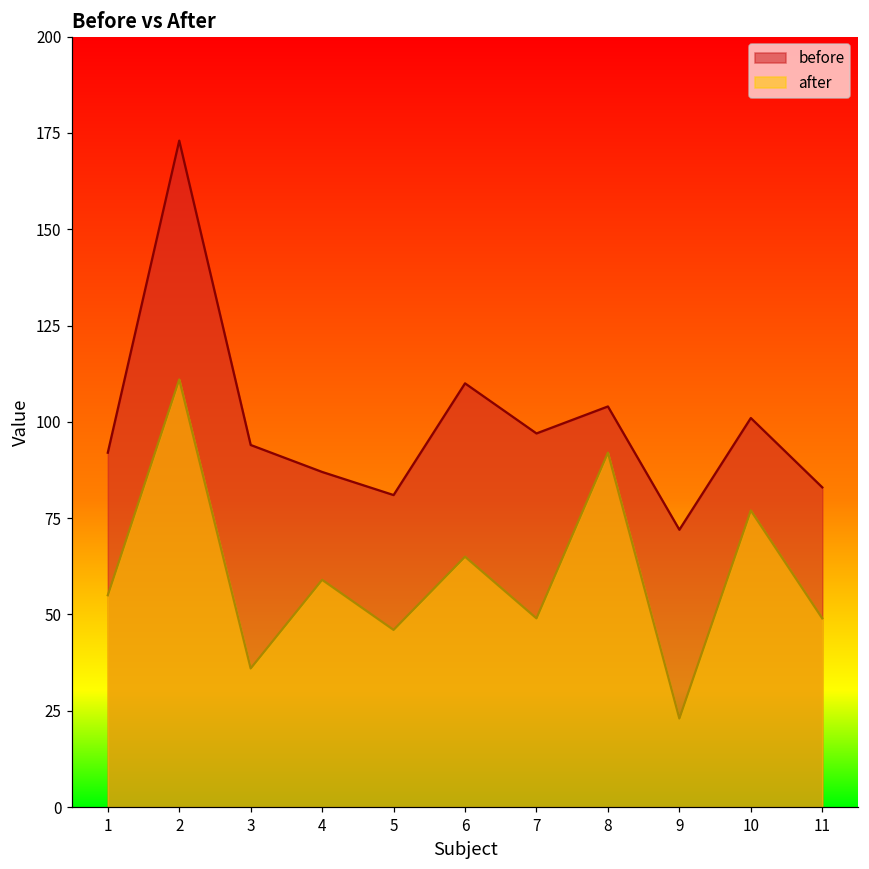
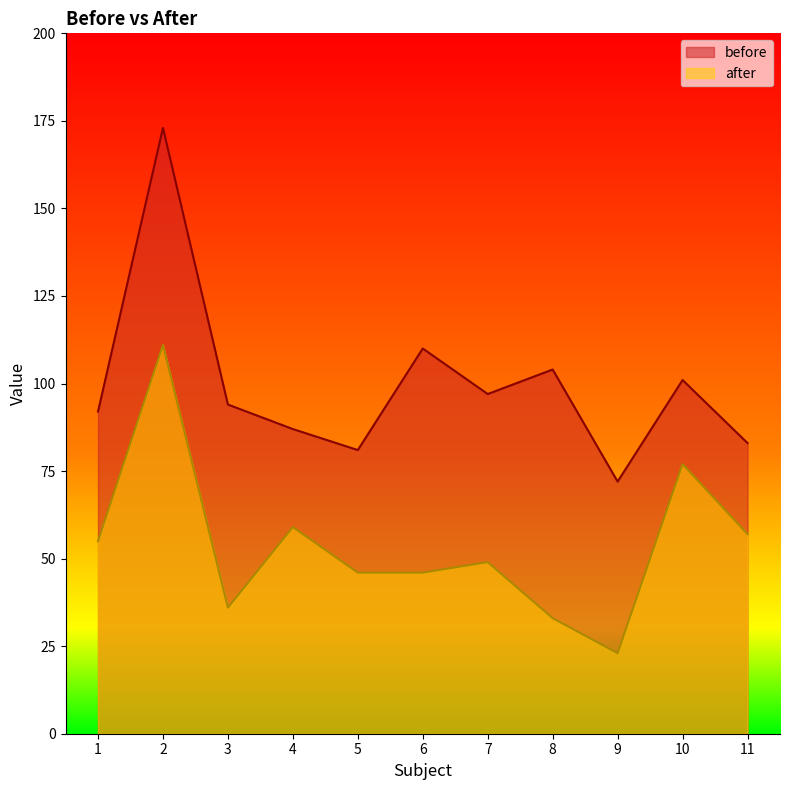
after, 6: 65 -> 46
after, 8: 92 -> 33
after, 11: 49 -> 57
